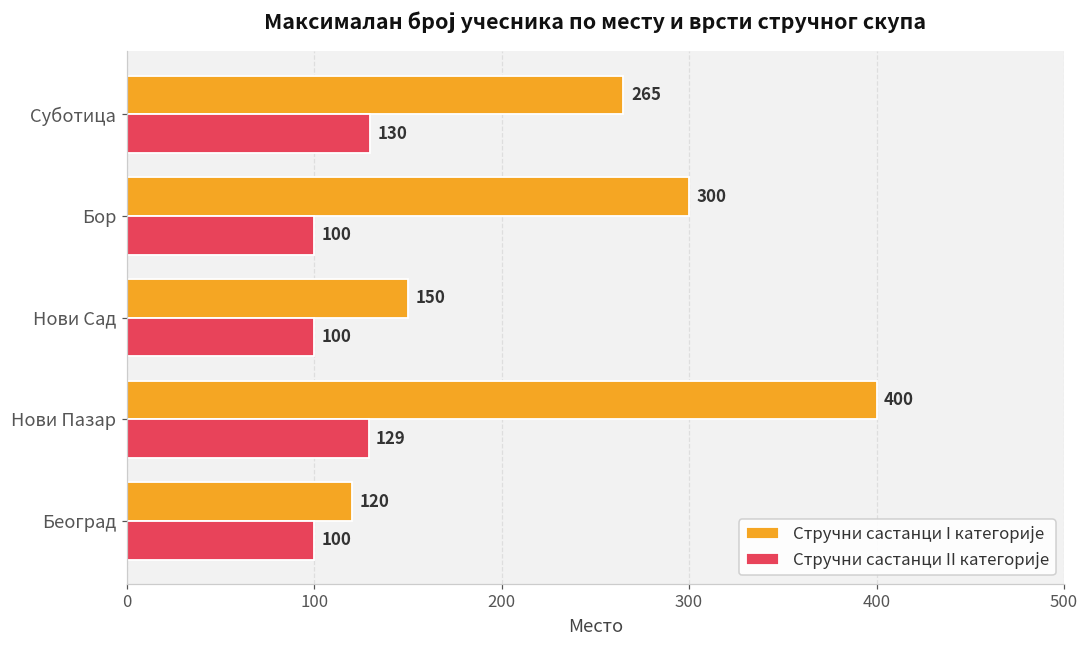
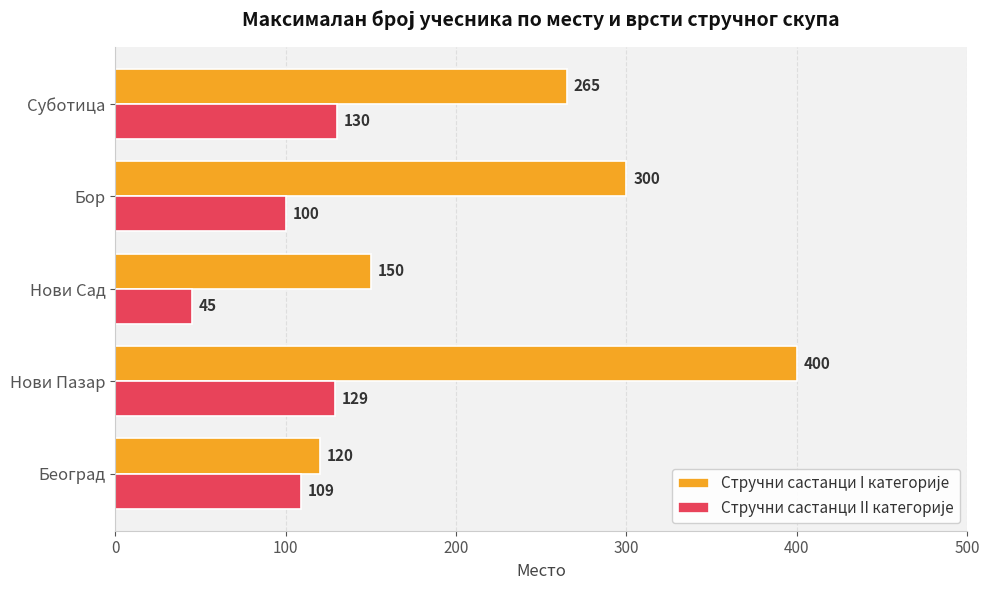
Стручни састанци II категорије, Нови Сад: 100 -> 45
Стручни састанци II категорије, Београд: 100 -> 109
